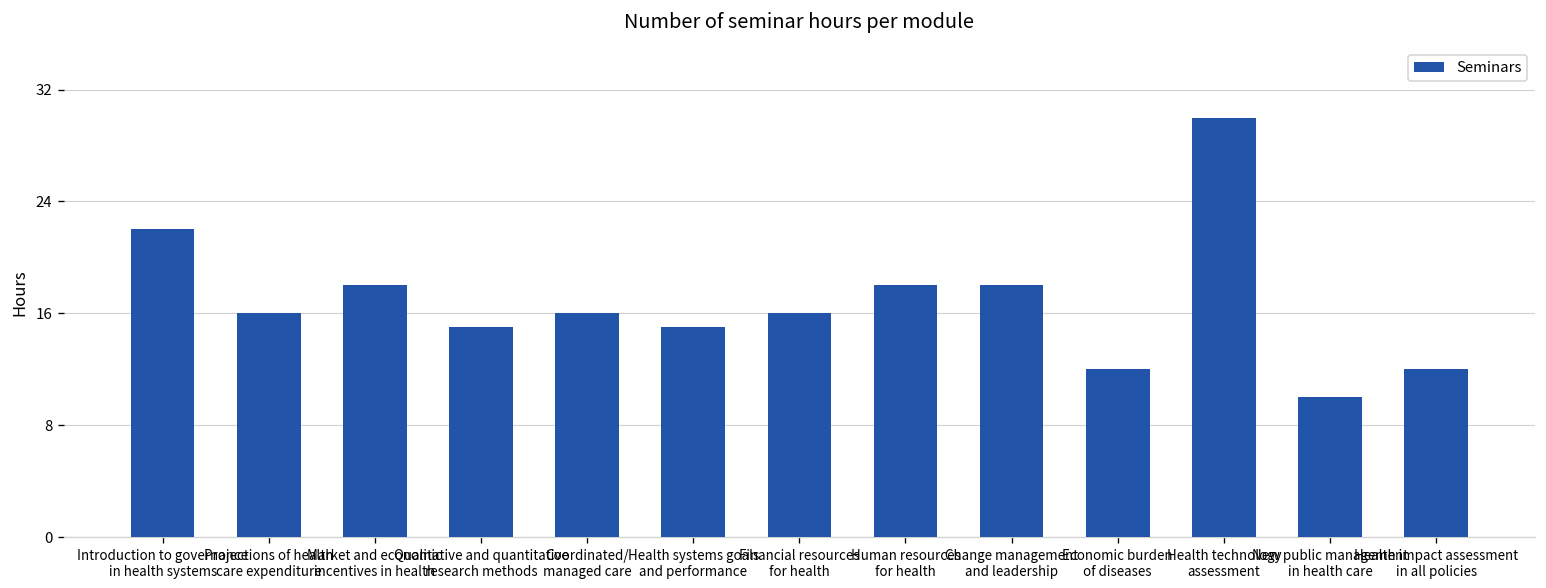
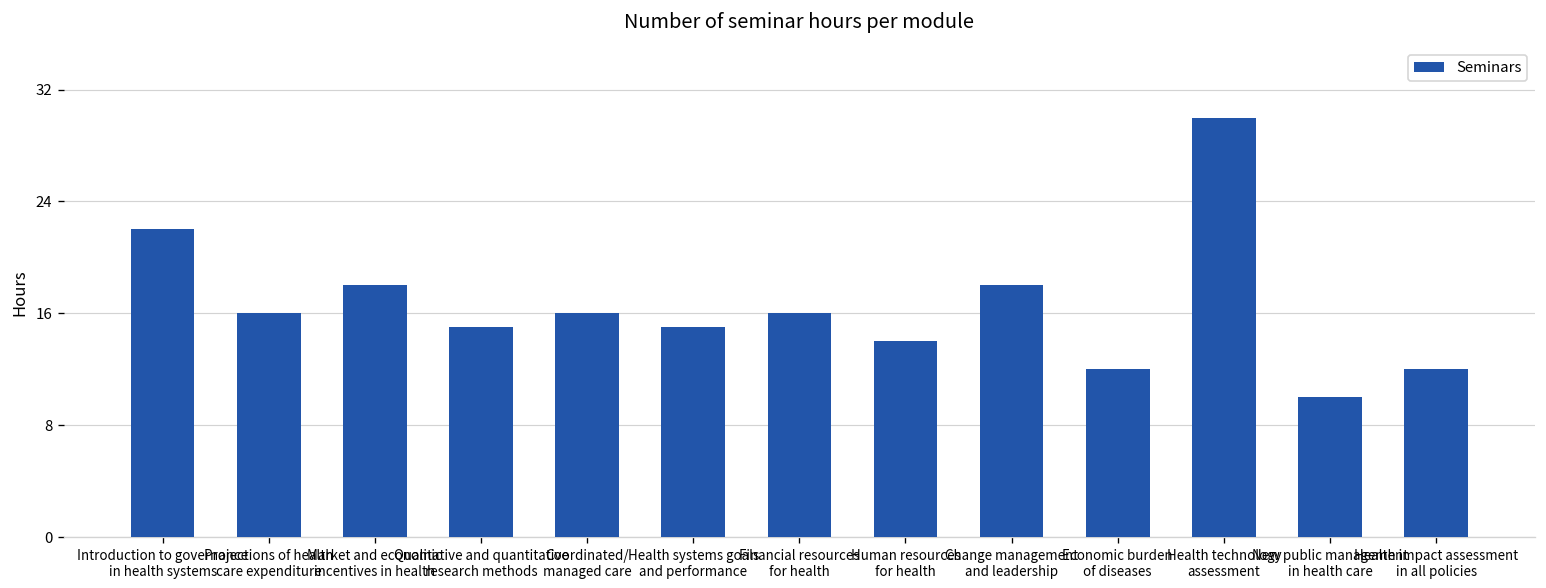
Human resources for health: 18 -> 14
